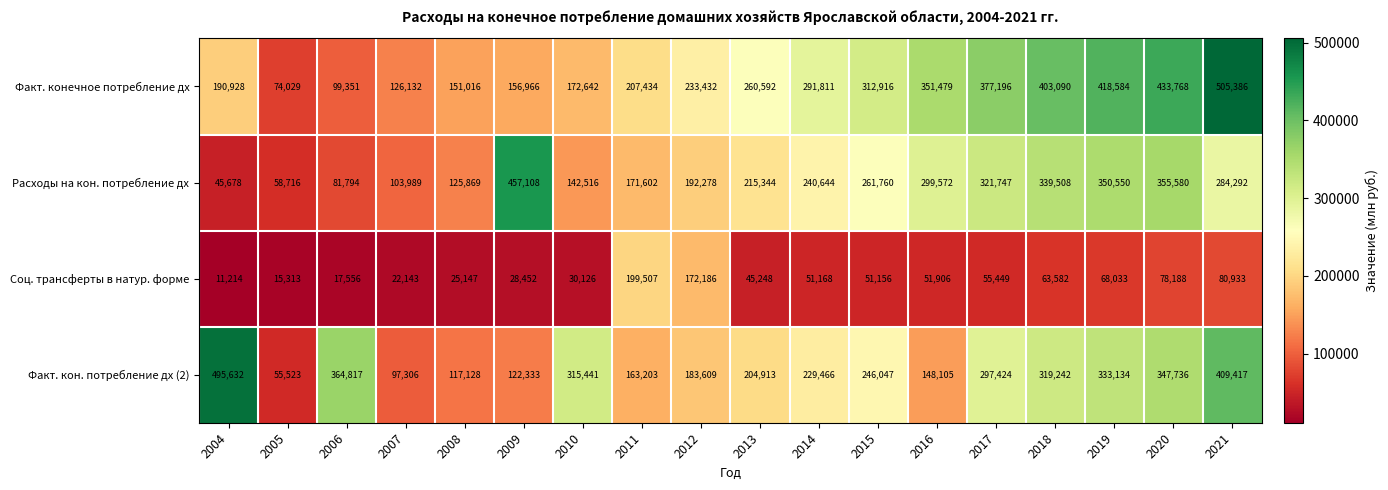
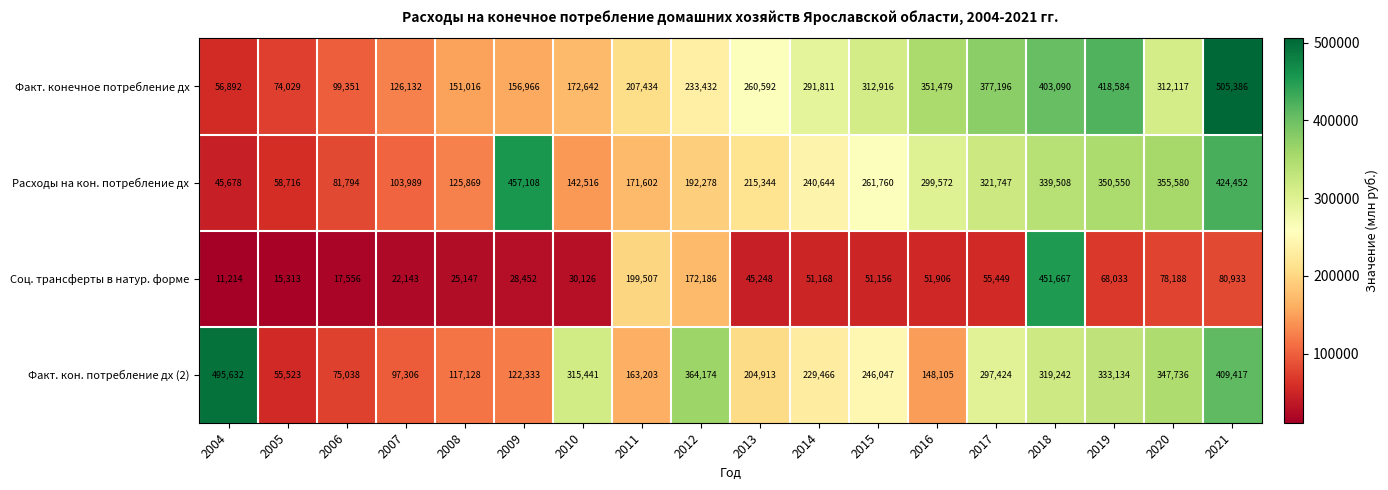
Факт. конечное потребление дх, 2004: 190,928 -> 56,892
Факт. конечное потребление дх, 2020: 433,768 -> 312,117
Расходы на кон. потребление дх, 2021: 284,292 -> 424,452
Соц. трансферты в натур. форме, 2018: 63,582 -> 451,667
Факт. кон. потребление дх (2), 2006: 364,817 -> 75,038
Факт. кон. потребление дх (2), 2012: 183,609 -> 364,174
